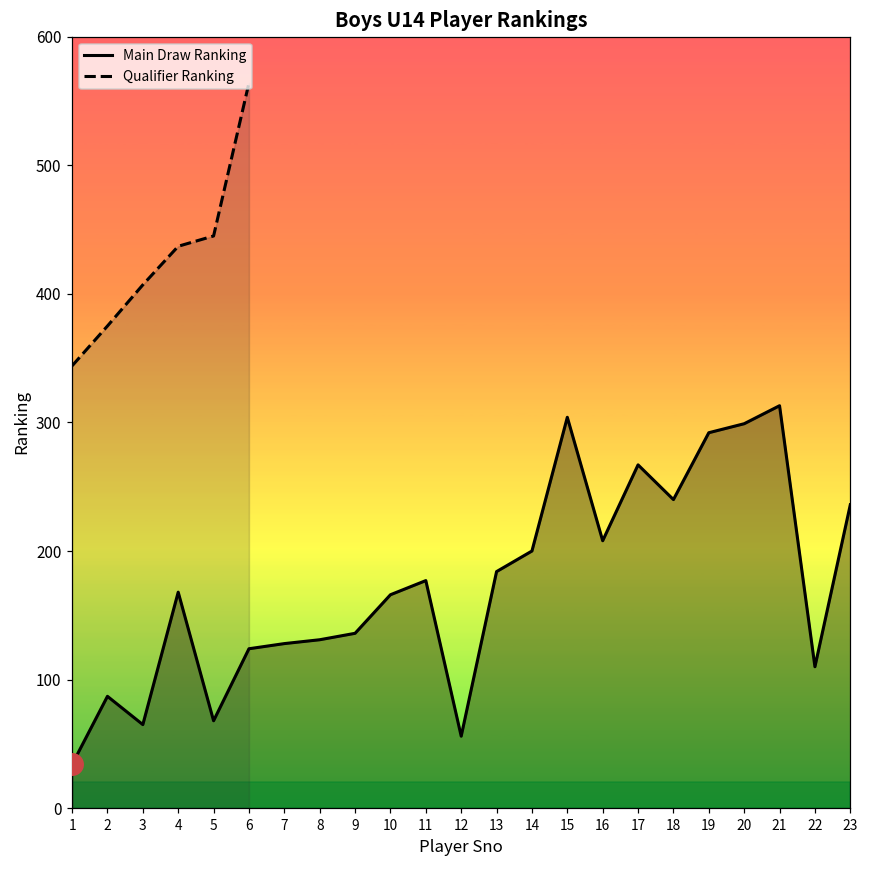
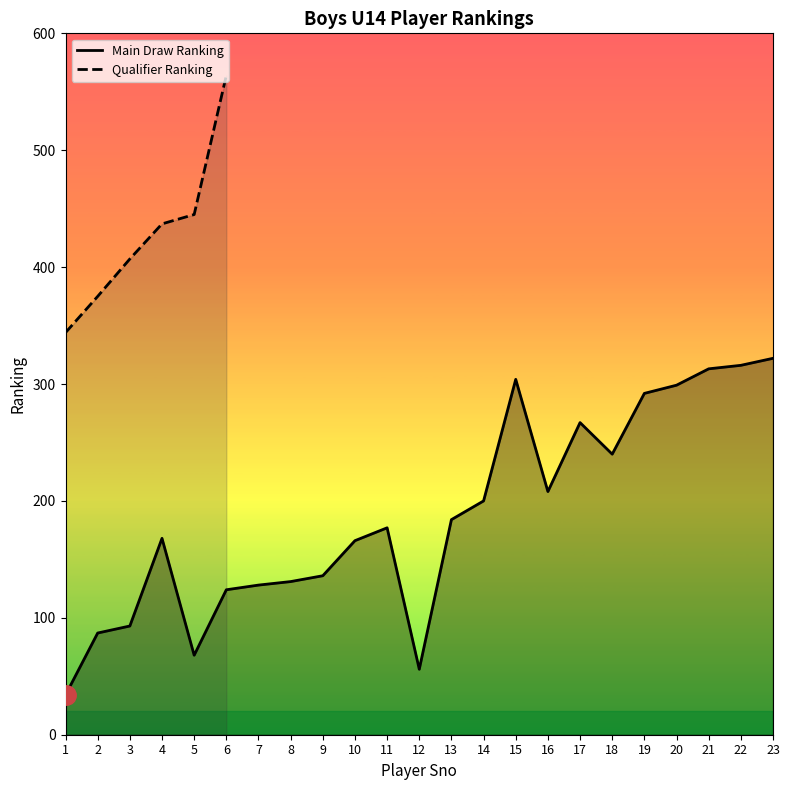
Main Draw Ranking, 3: 65 -> 93
Main Draw Ranking, 22: 110 -> 316
Main Draw Ranking, 23: 236 -> 322
